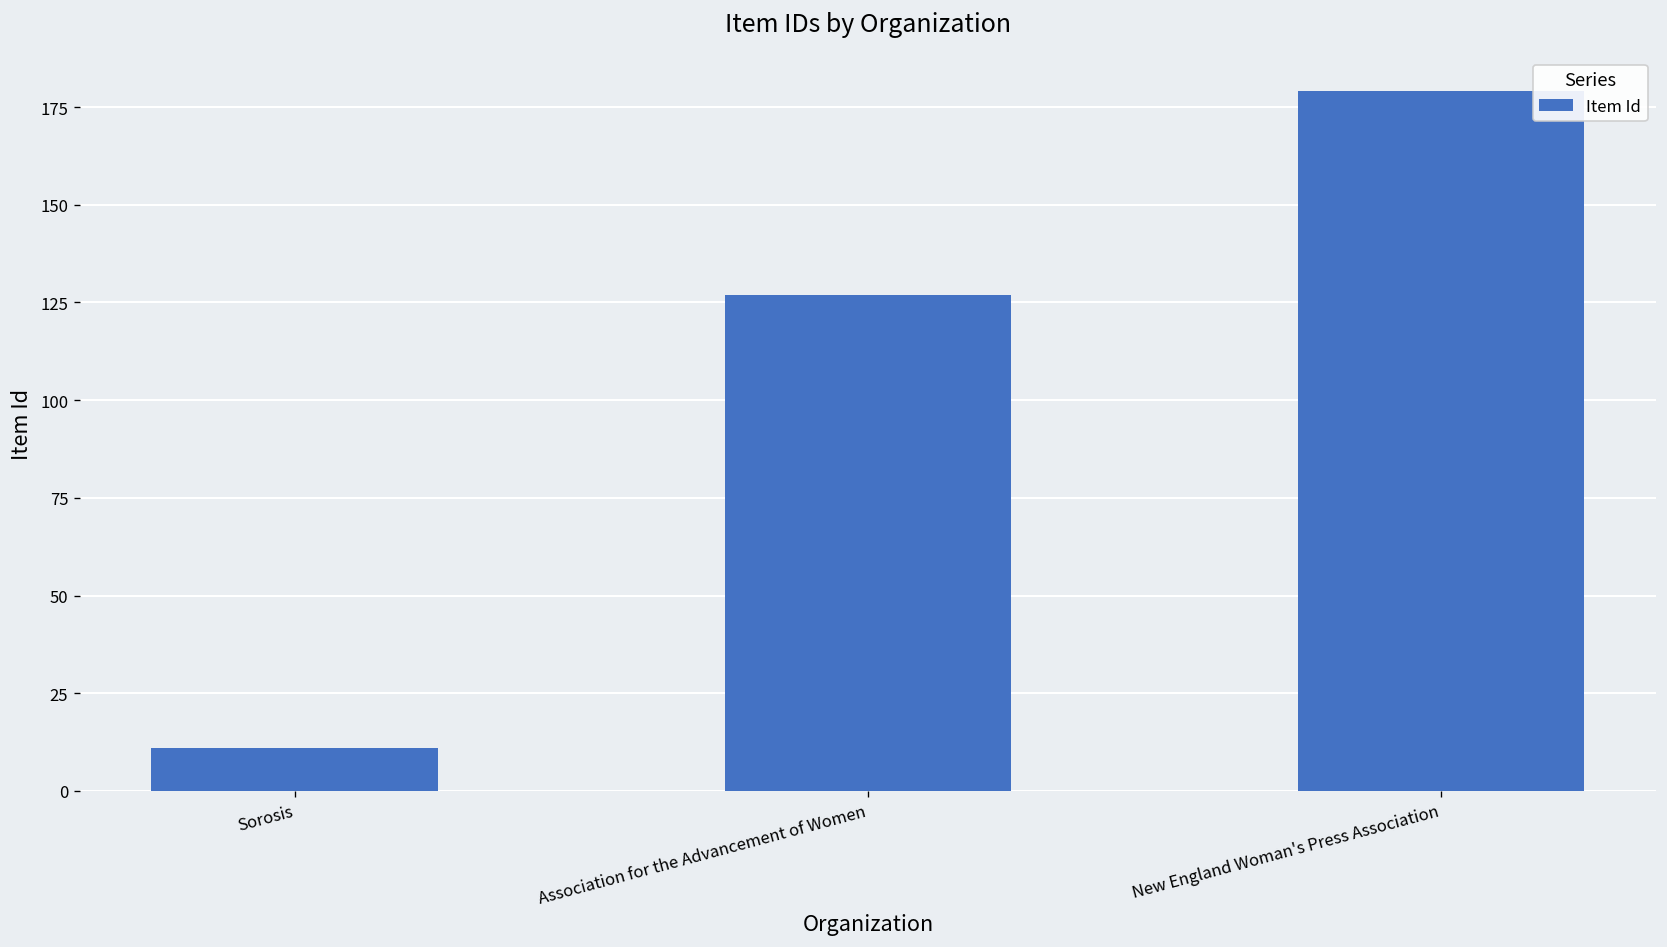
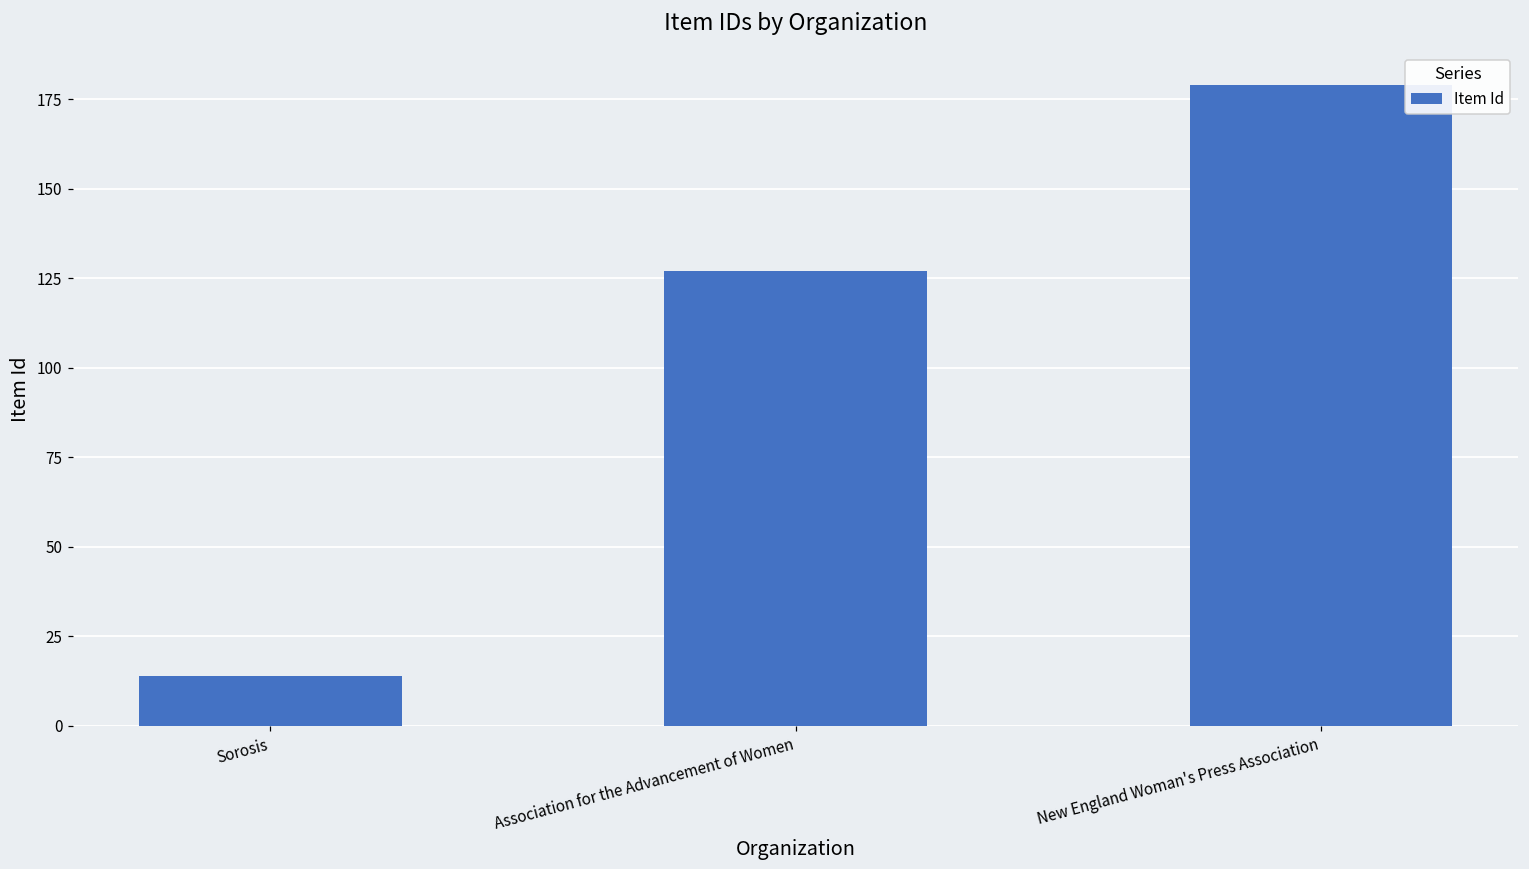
Sorosis: 11 -> 14
